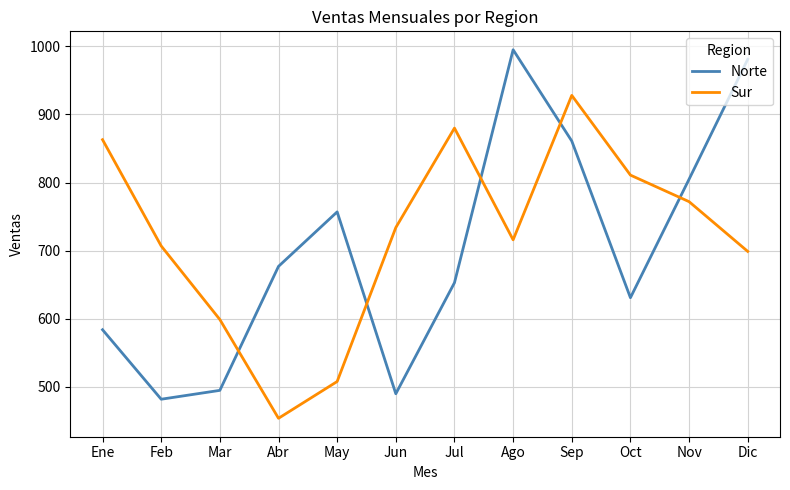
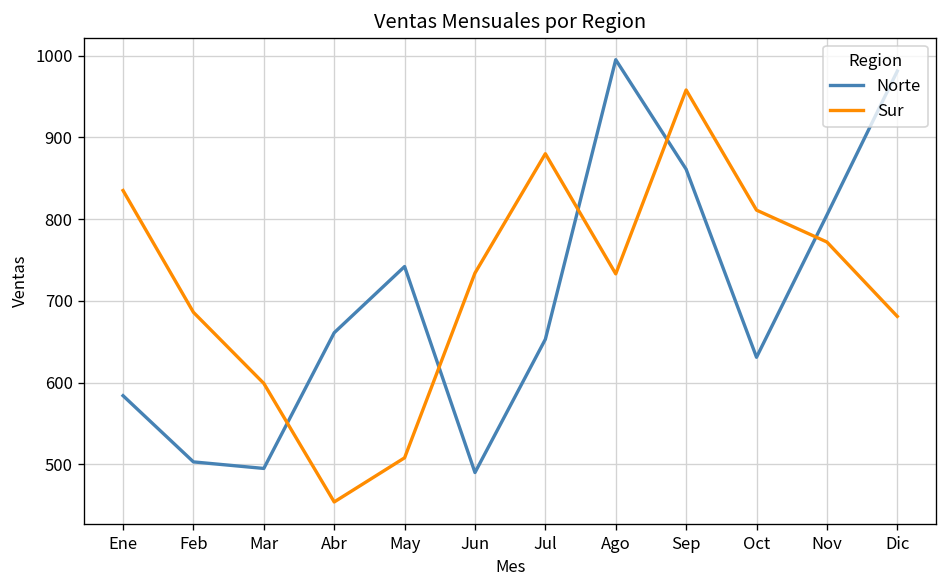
Sur, Ene: 860 -> 840
Norte, Feb: 480 -> 500
Sur, Feb: 710 -> 690
Norte, Abr: 680 -> 660
Norte, May: 760 -> 740
Sur, Ago: 720 -> 730
Sur, Sep: 930 -> 960
Sur, Dic: 700 -> 680
